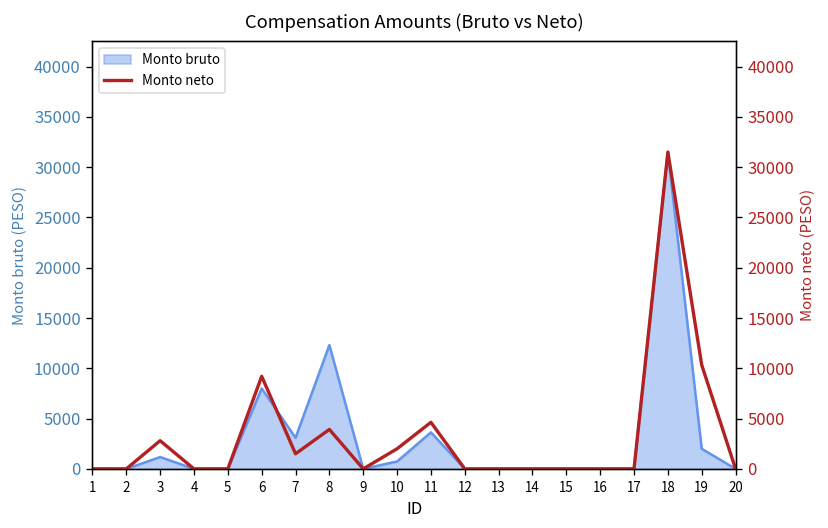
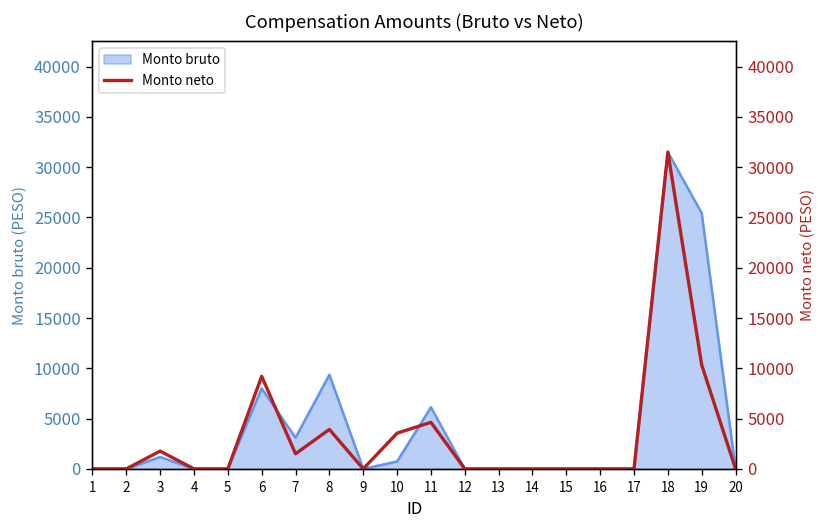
Monto bruto, 8: 12000 -> 9000
Monto bruto, 11: 4000 -> 6000
Monto bruto, 19: 2000 -> 25000
Monto neto, 3: 3000 -> 2000
Monto neto, 10: 2000 -> 4000
